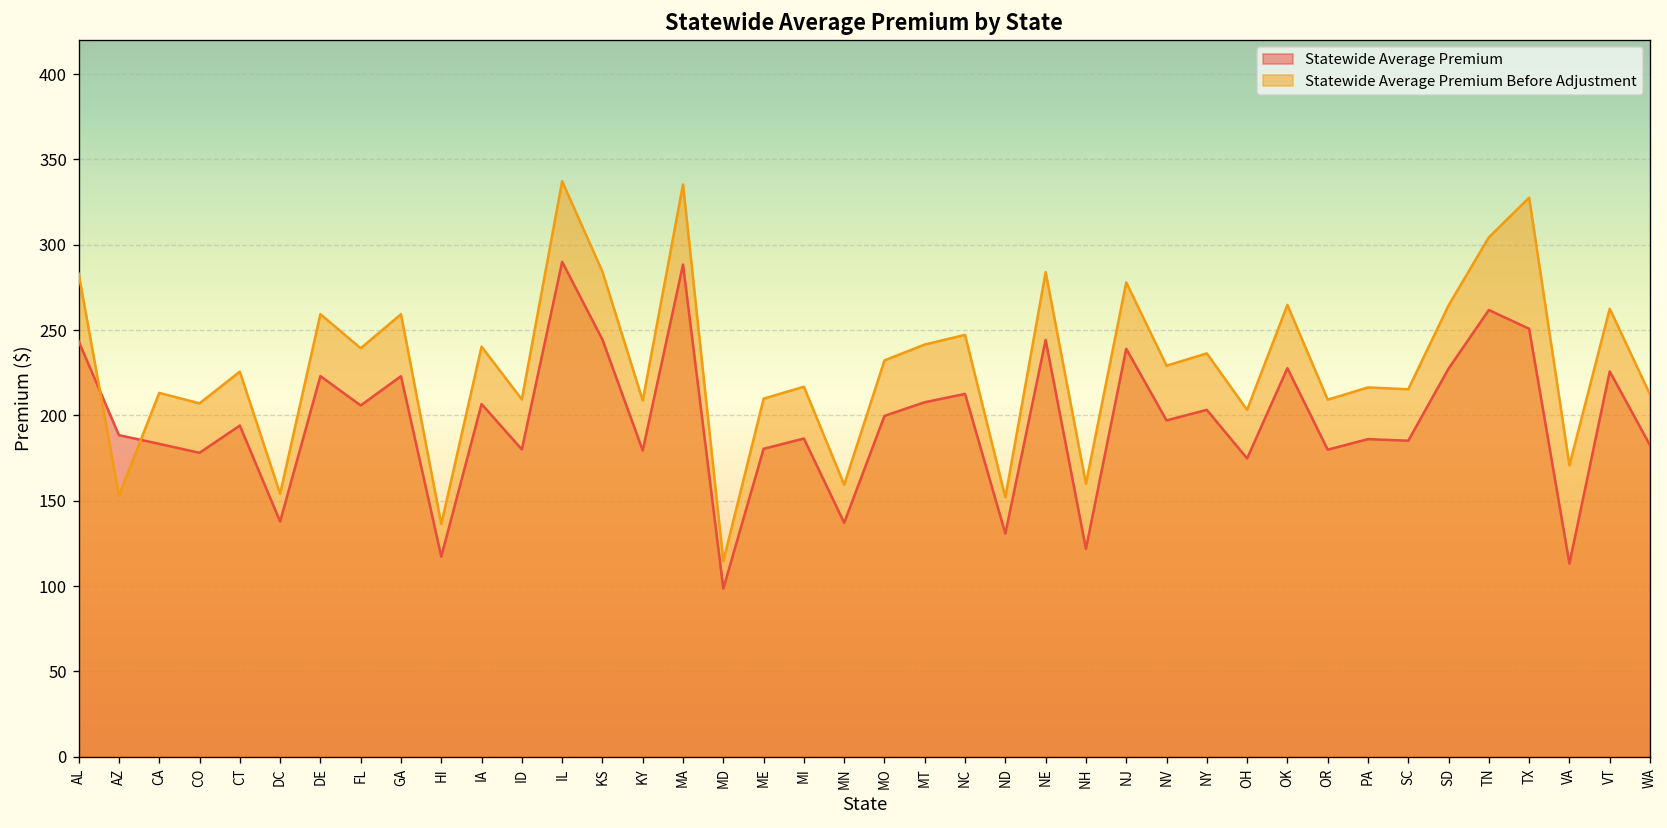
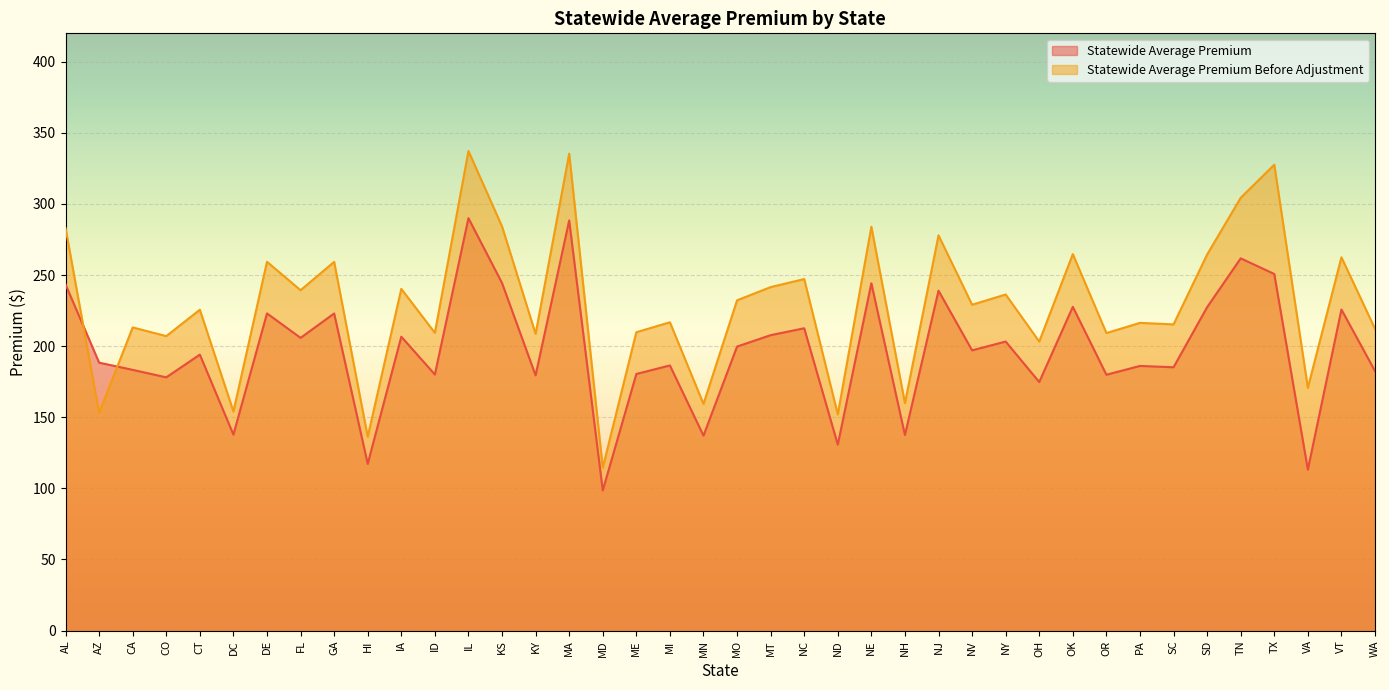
Statewide Average Premium, NH: 122 -> 138
